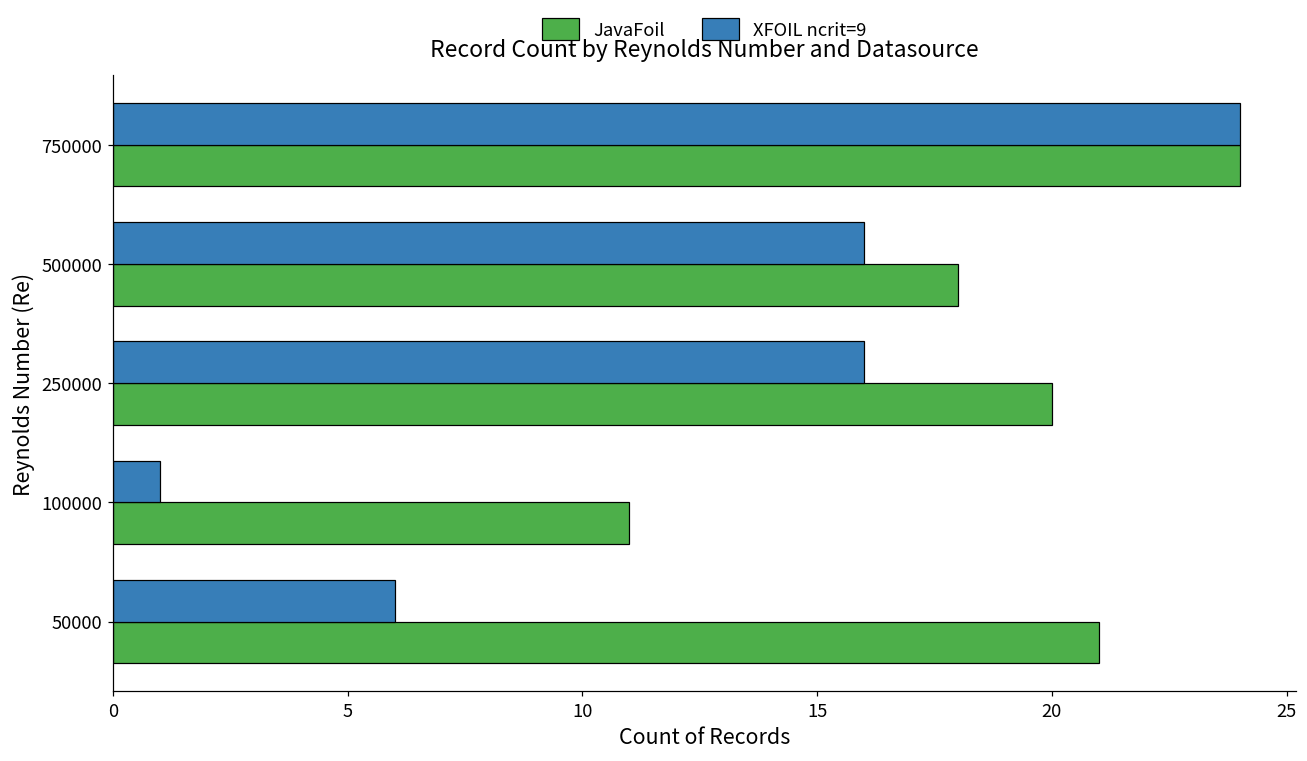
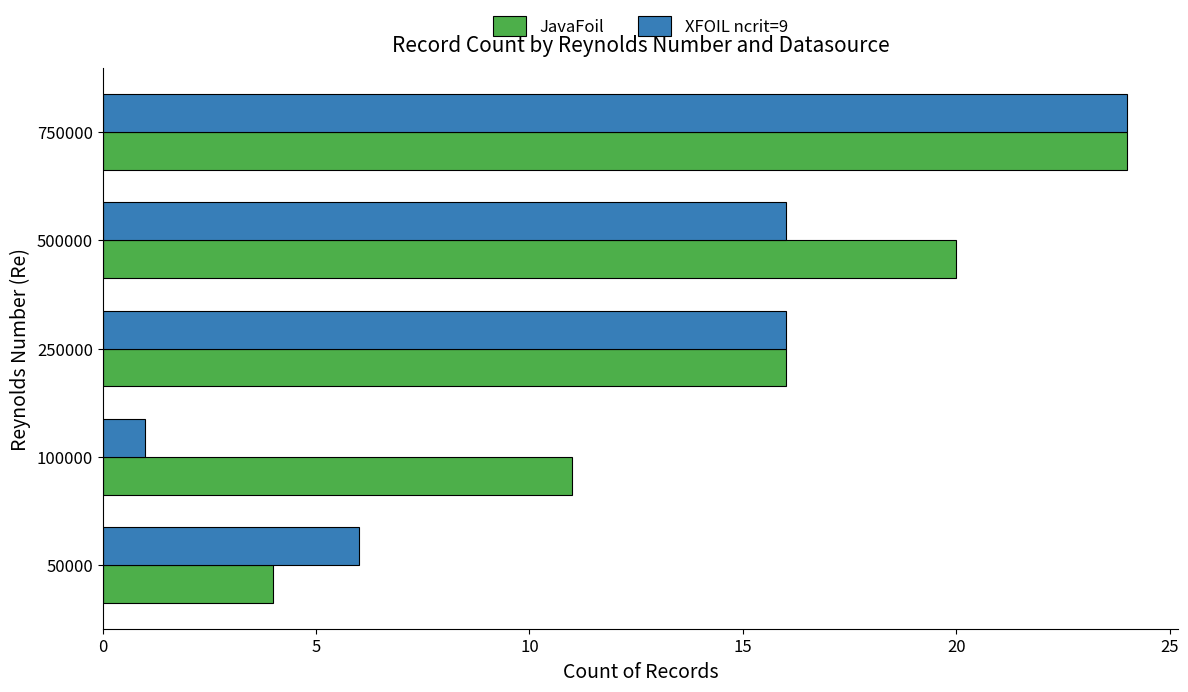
JavaFoil, 500000: 18 -> 20
JavaFoil, 250000: 20 -> 16
JavaFoil, 50000: 21 -> 4
